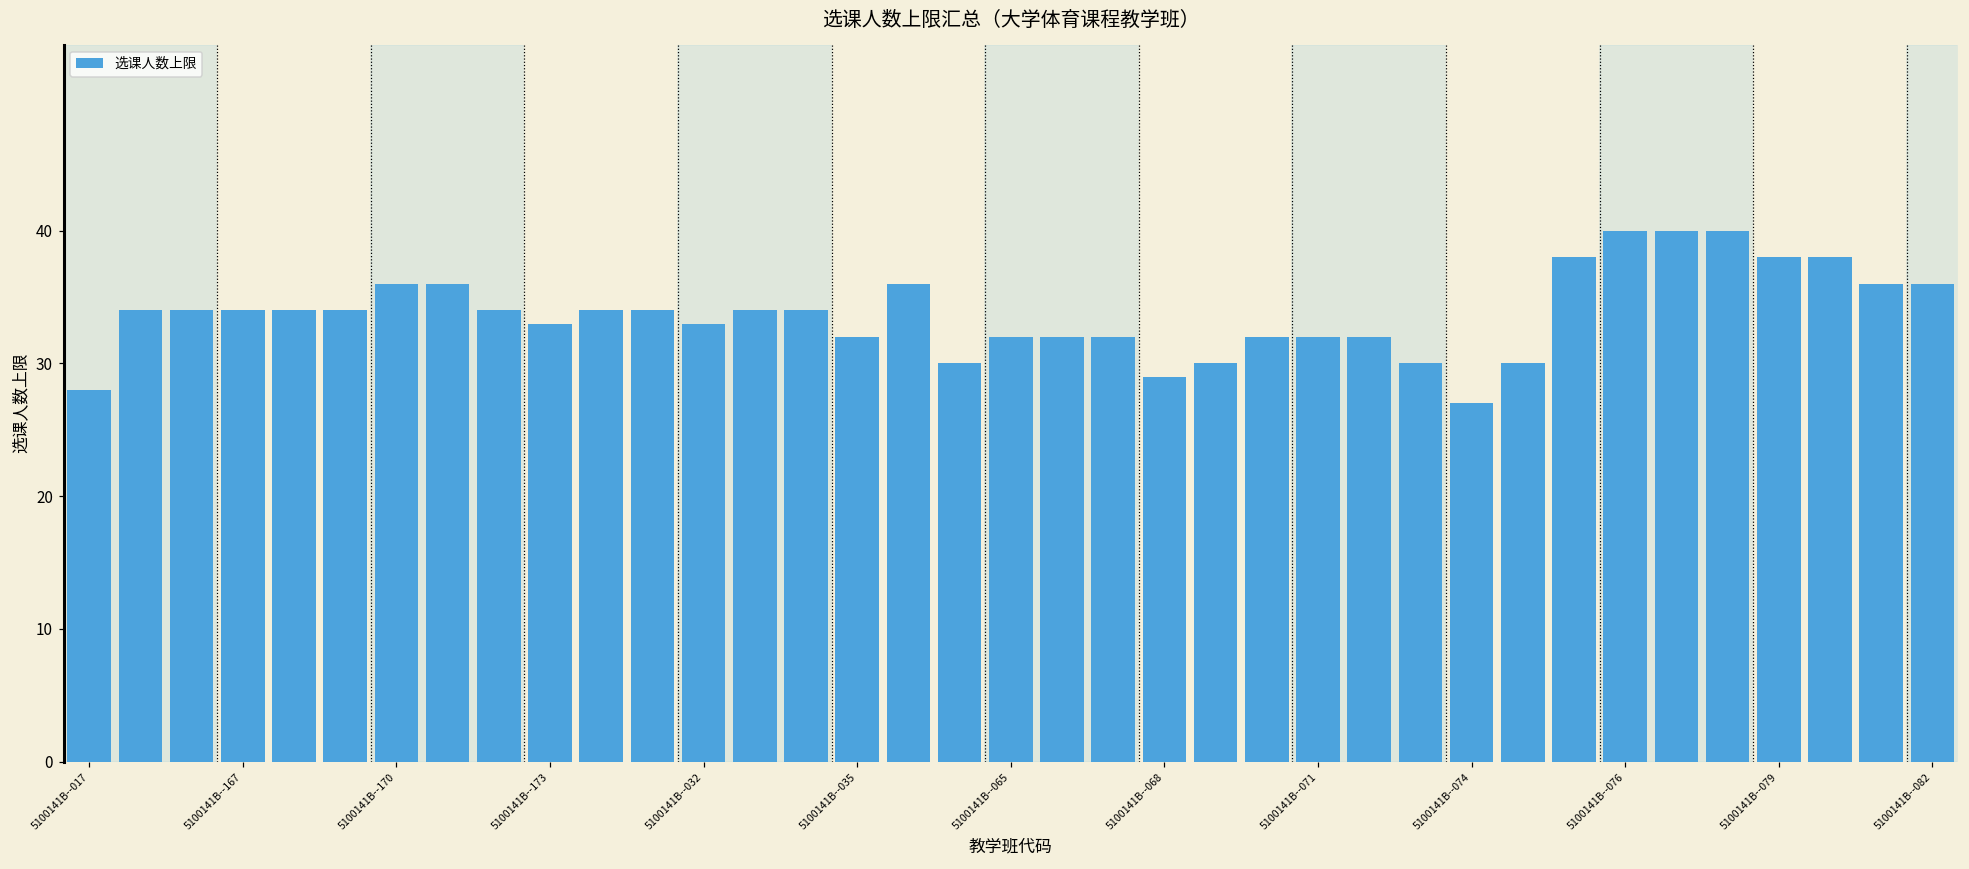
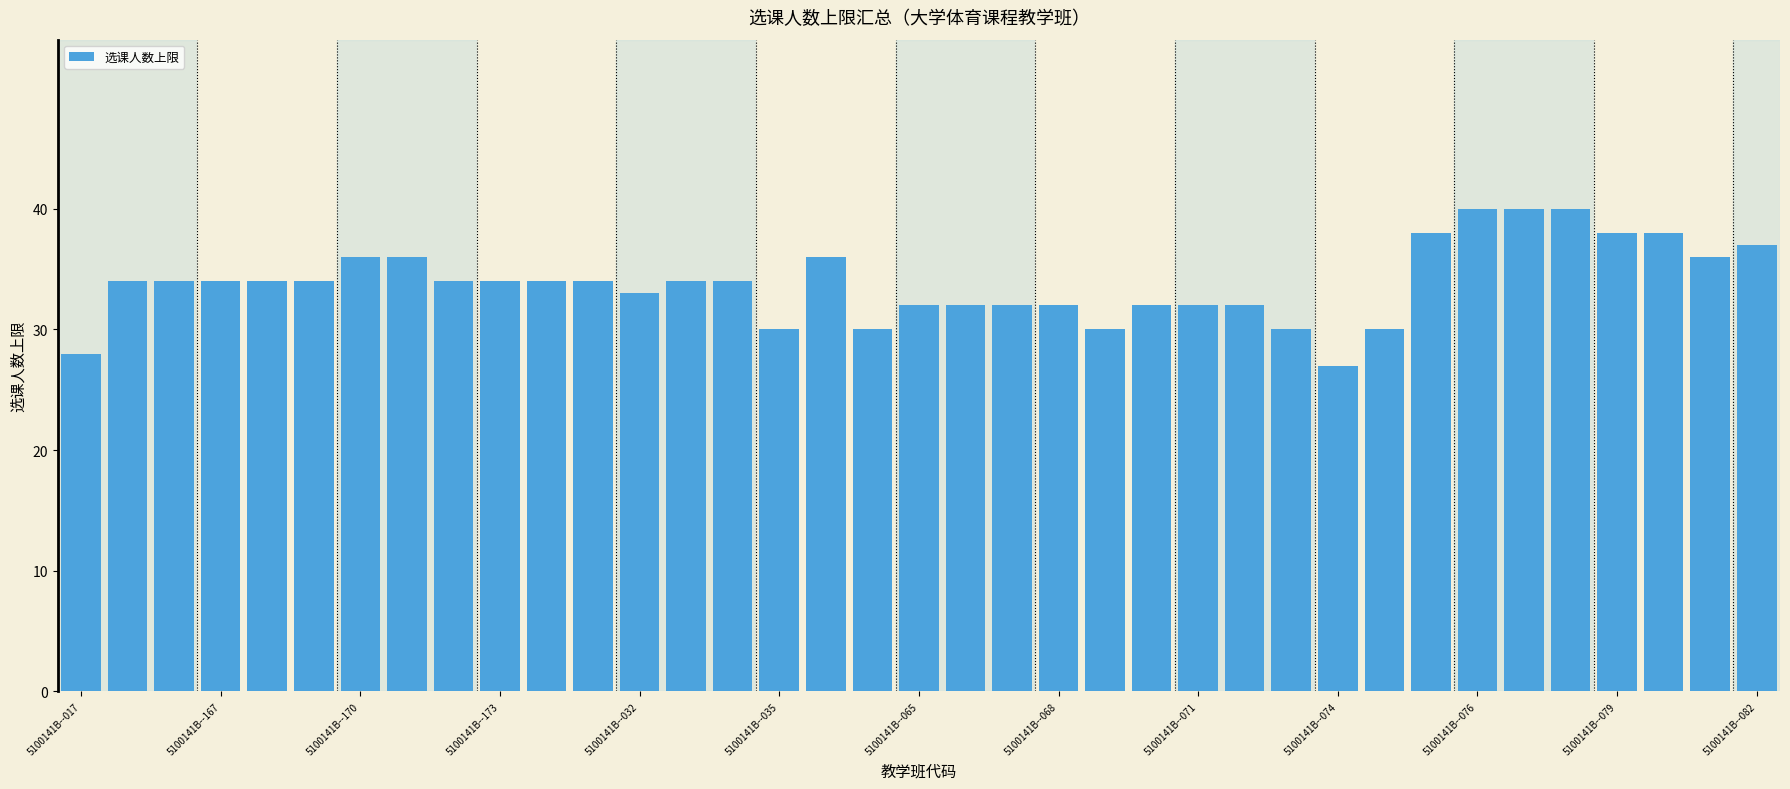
5100141B--173: 33 -> 34
5100141B--035: 32 -> 30
5100141B--068: 29 -> 32
5100141B--082: 36 -> 37
